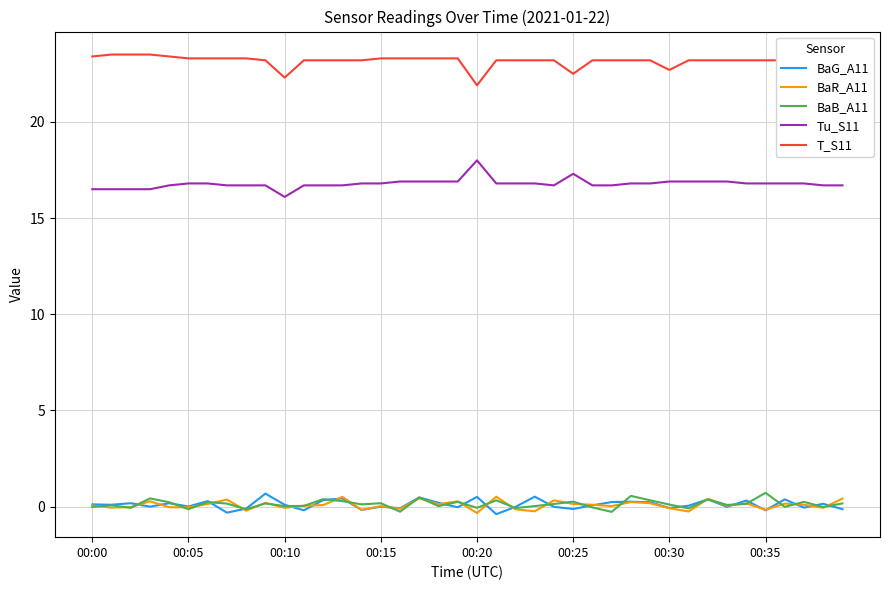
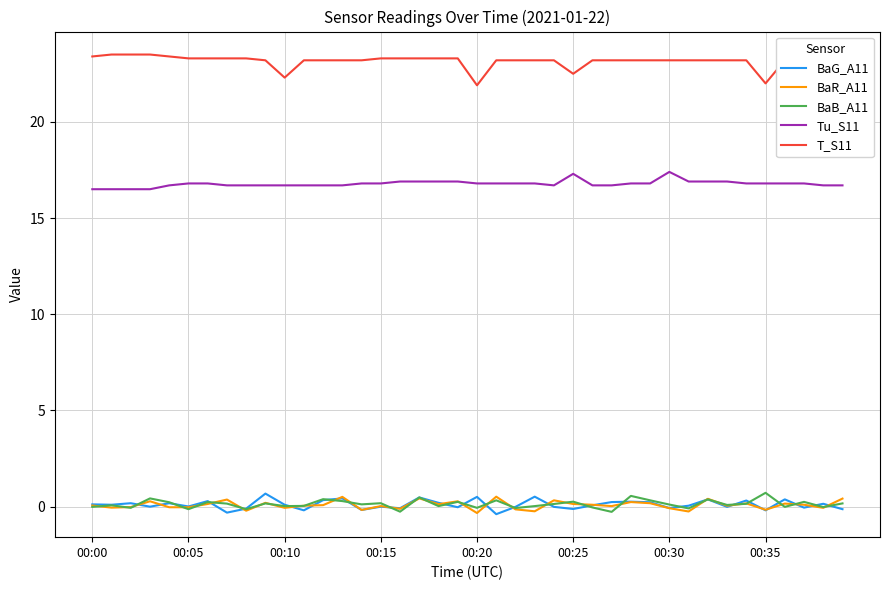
Tu_S11, 00:10: 16.1 -> 16.7
Tu_S11, 00:20: 18.0 -> 16.8
Tu_S11, 00:30: 16.9 -> 17.4
T_S11, 00:30: 22.7 -> 23.2
T_S11, 00:35: 23.2 -> 22.0
